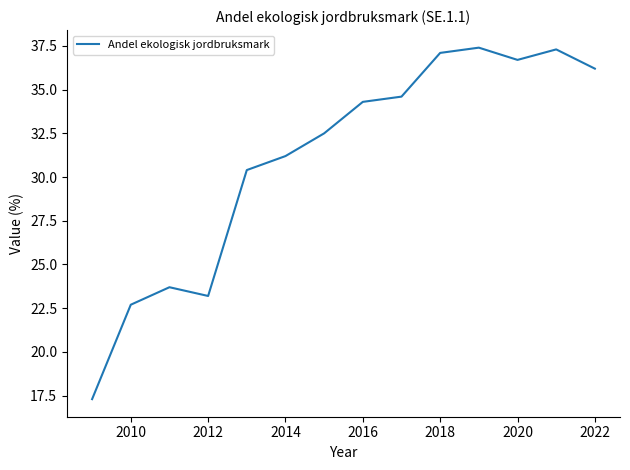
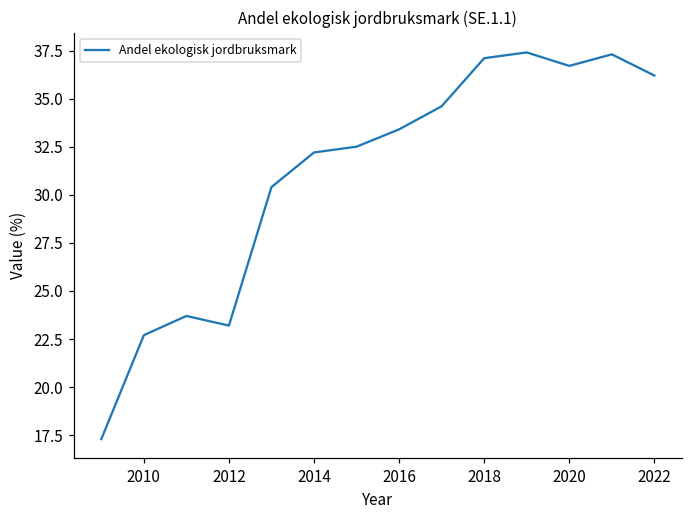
2014: 31.2 -> 32.2
2016: 34.3 -> 33.4
